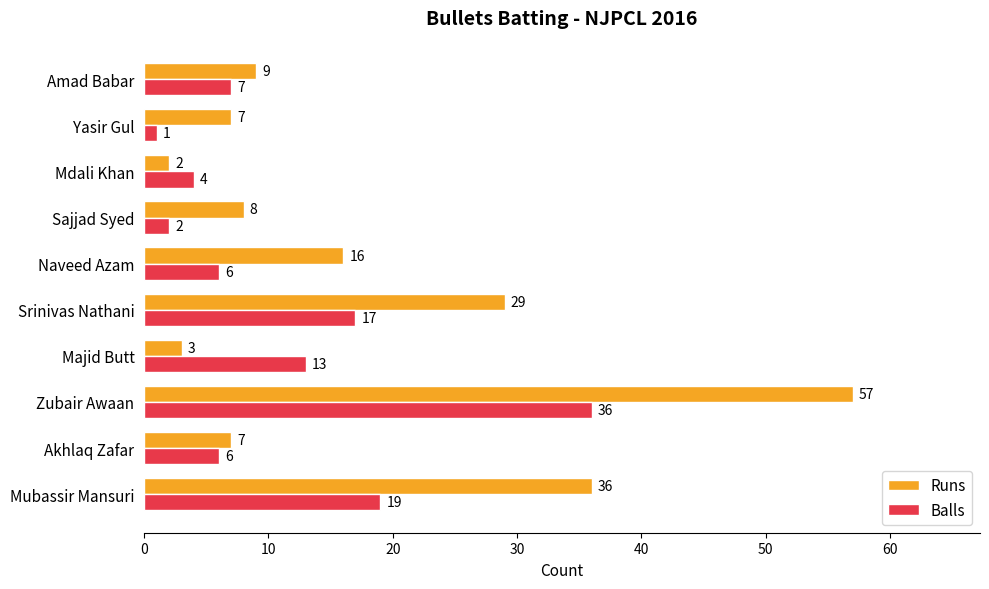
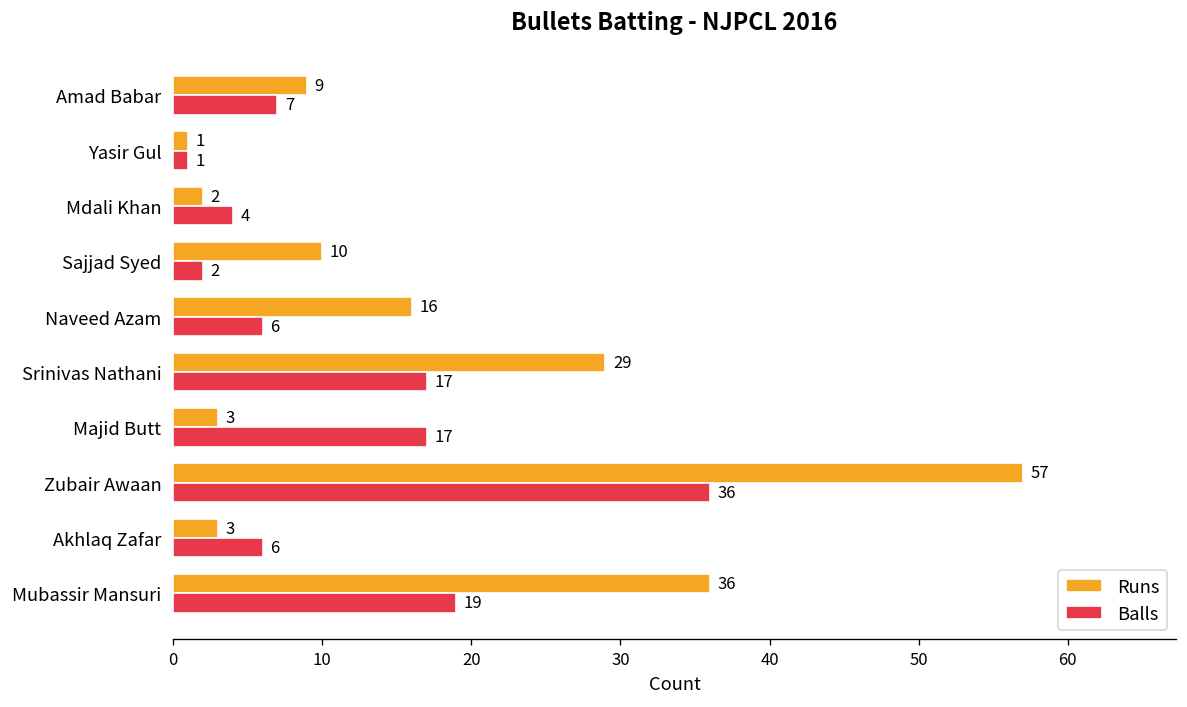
Runs, Yasir Gul: 7 -> 1
Runs, Sajjad Syed: 8 -> 10
Balls, Majid Butt: 13 -> 17
Runs, Akhlaq Zafar: 7 -> 3
